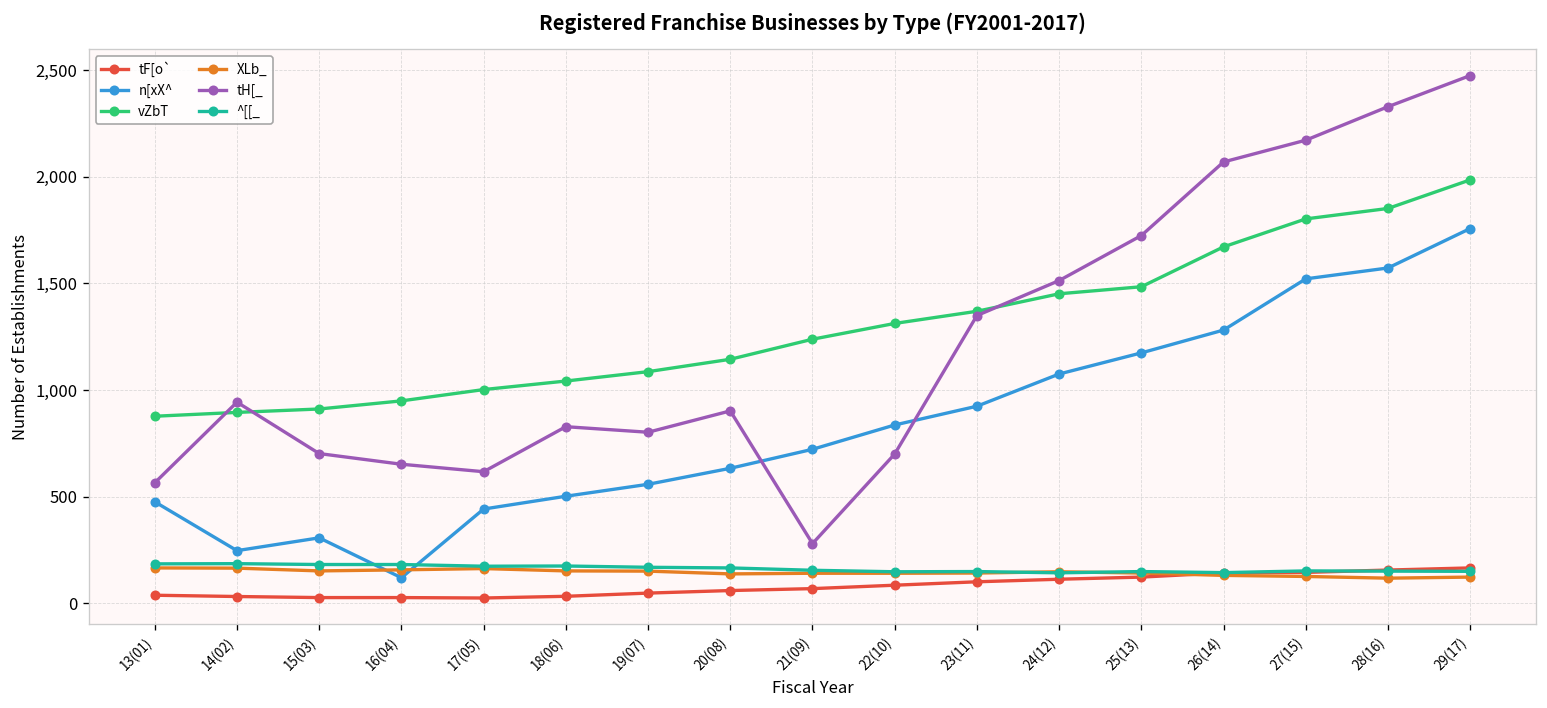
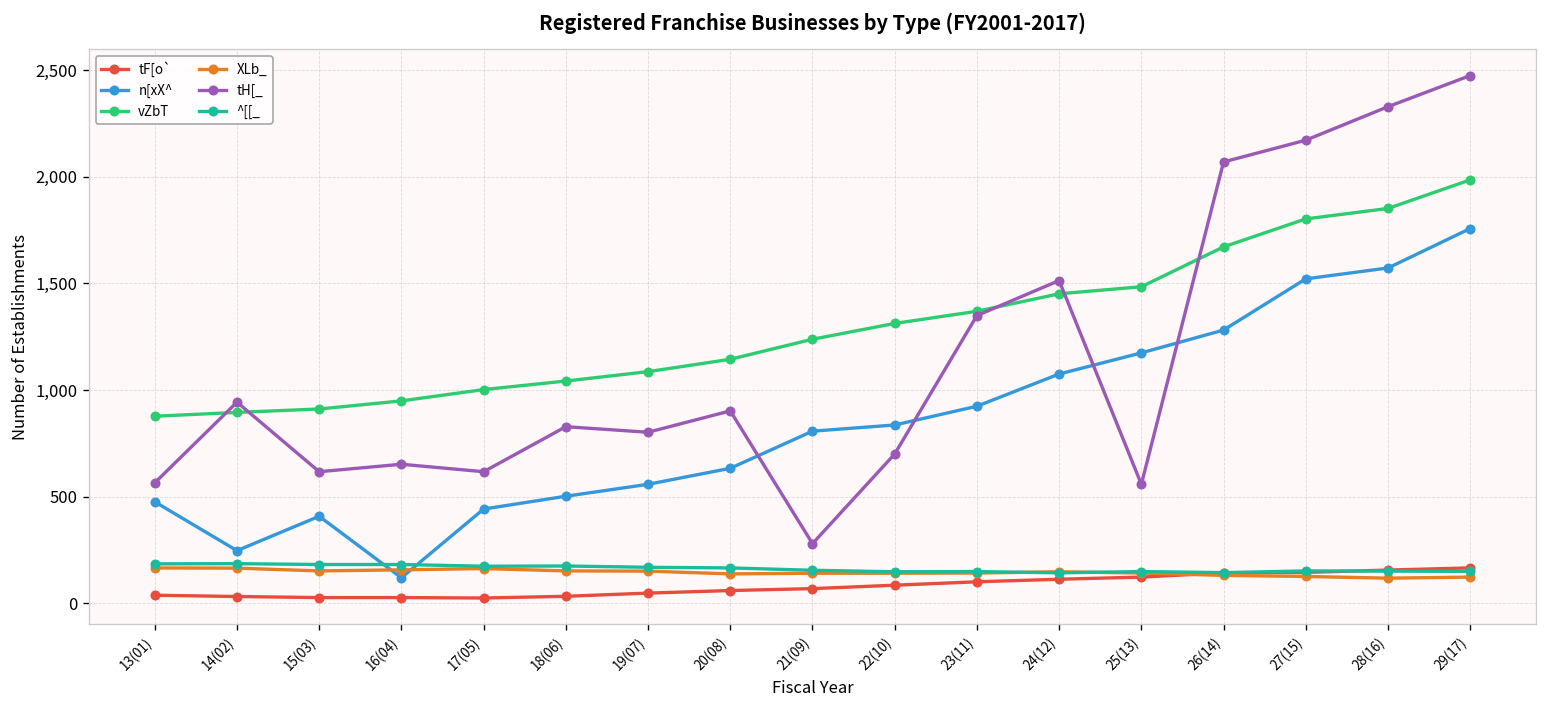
n[xX^, 15(03): 310 -> 410
tH[_, 15(03): 700 -> 620
n[xX^, 21(09): 720 -> 810
tH[_, 25(13): 1,720 -> 560
